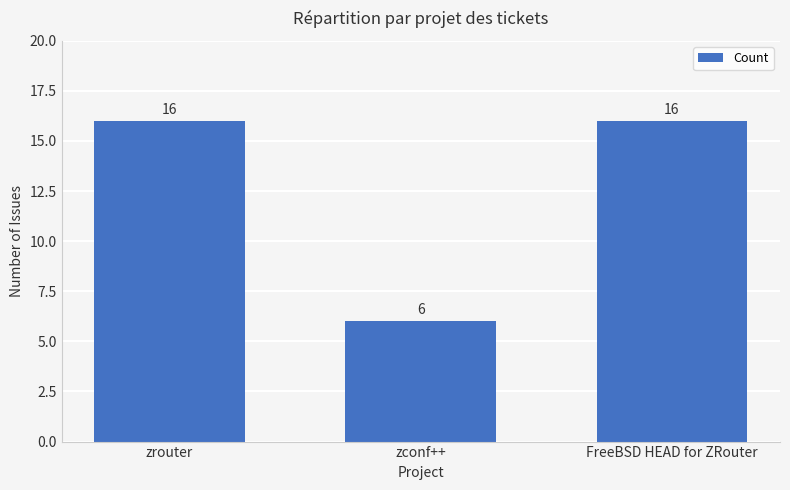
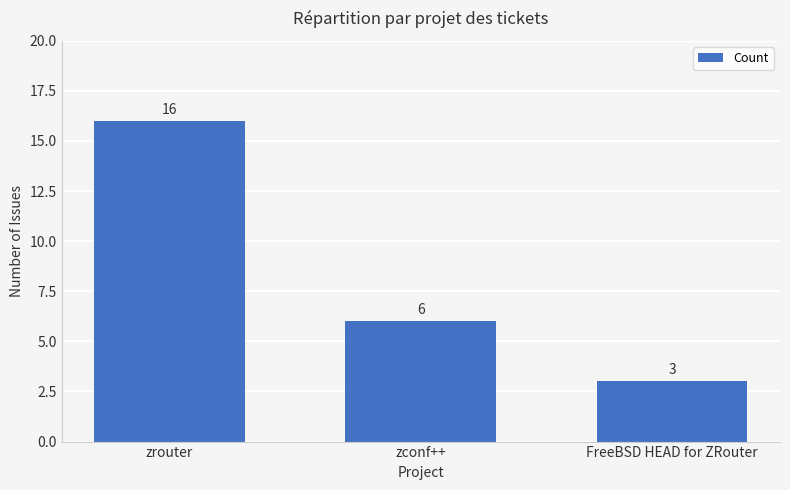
FreeBSD HEAD for ZRouter: 16 -> 3
